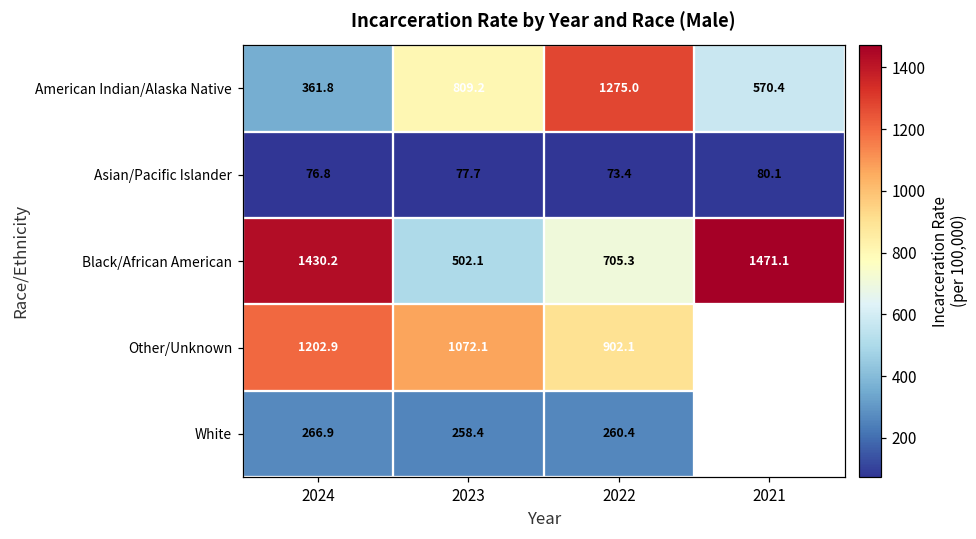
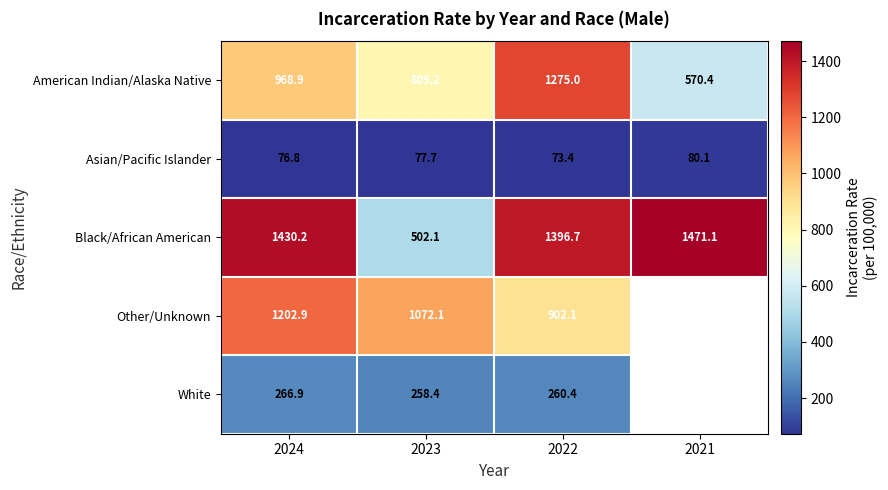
American Indian/Alaska Native, 2024: 361.8 -> 968.9
Black/African American, 2022: 705.3 -> 1396.7
